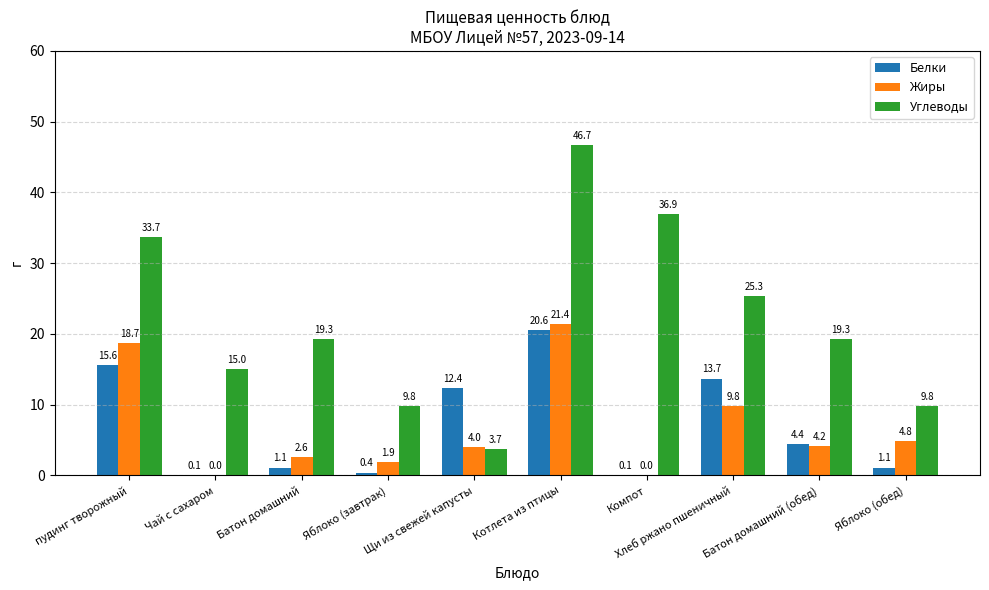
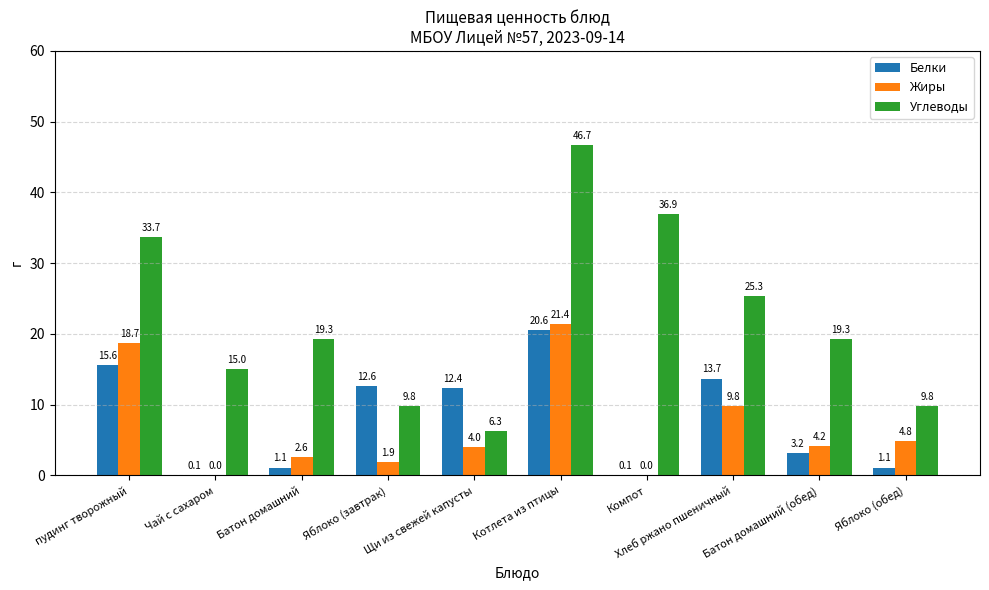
Белки, Яблоко (завтрак): 0.4 -> 12.6
Углеводы, Щи из свежей капусты: 3.7 -> 6.3
Белки, Батон домашний (обед): 4.4 -> 3.2
